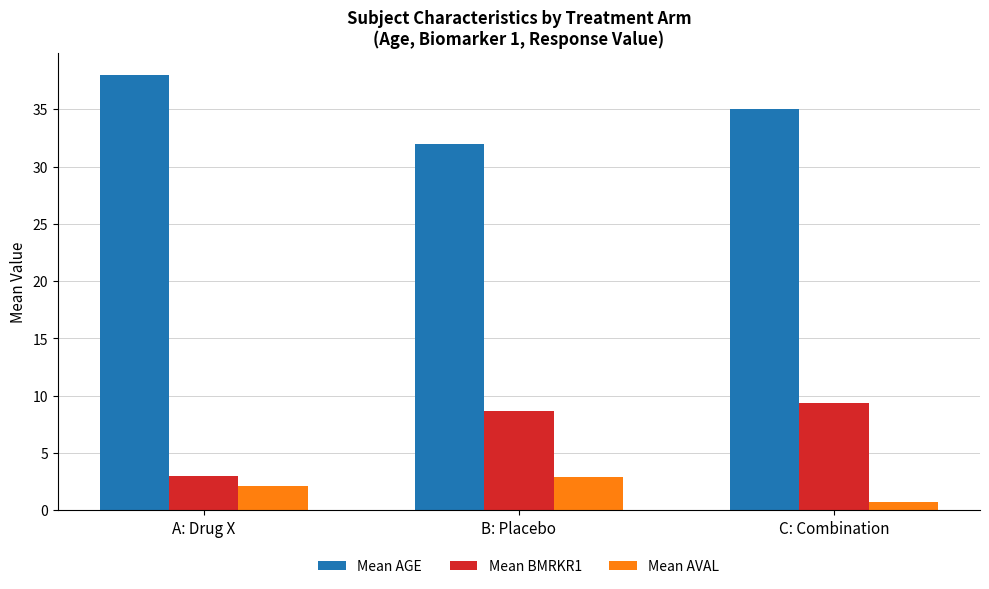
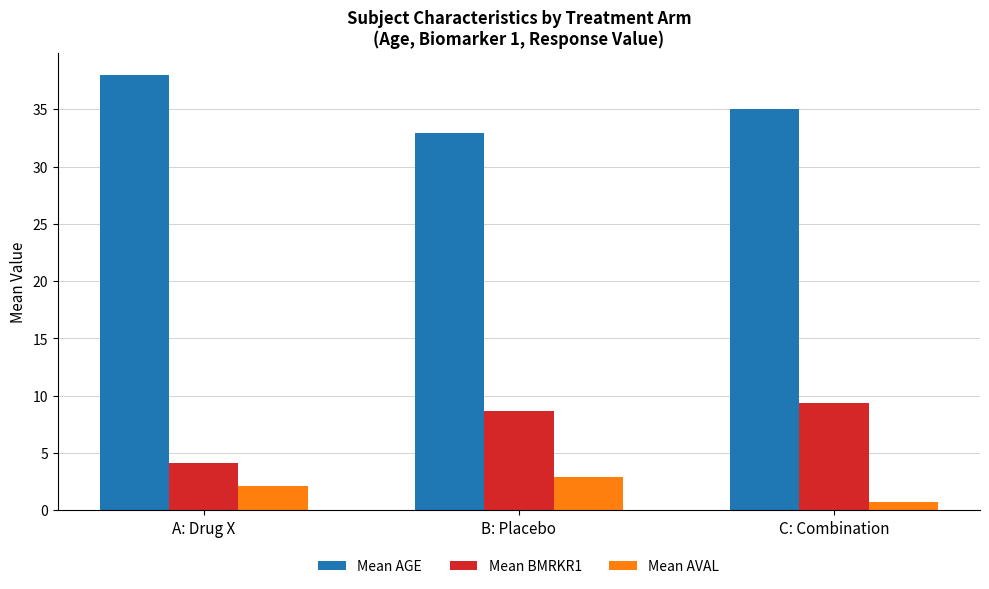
Mean BMRKR1, A: Drug X: 3.0 -> 4.2
Mean AGE, B: Placebo: 32.0 -> 32.9
